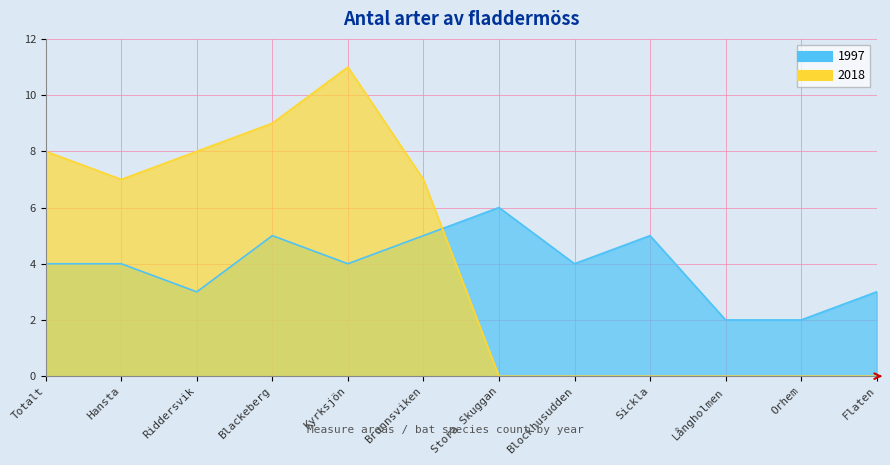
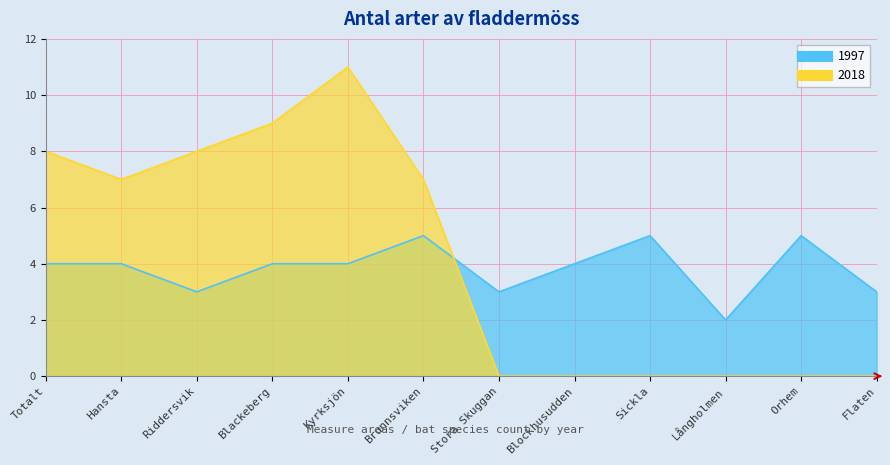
1997, Blackeberg: 5 -> 4
1997, Stora Skuggan: 6 -> 3
1997, Orhem: 2 -> 5
